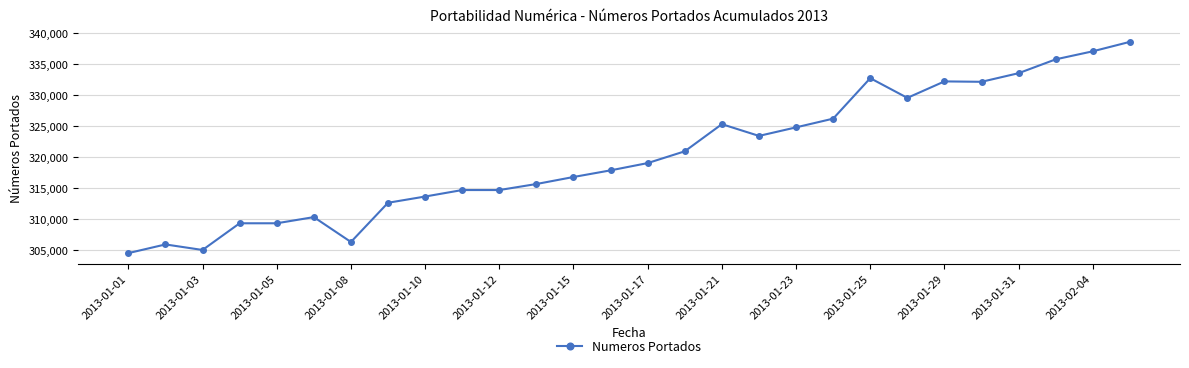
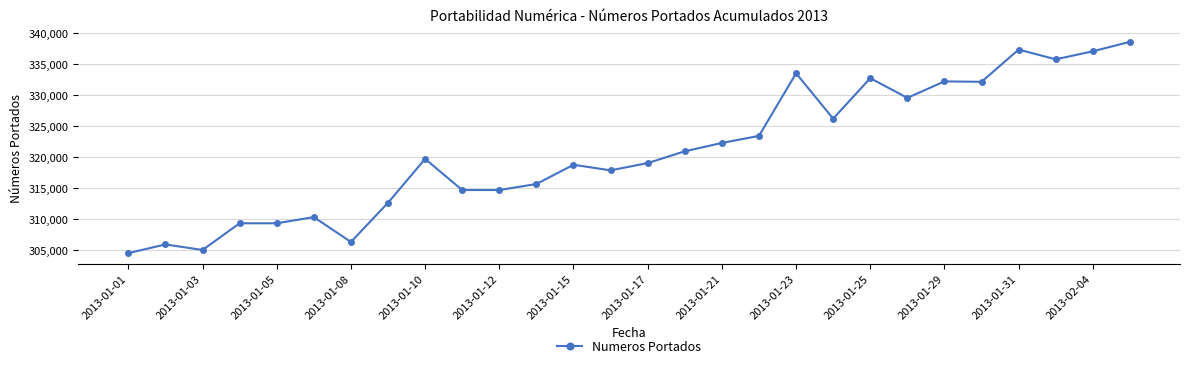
2013-01-10: 314,000 -> 320,000
2013-01-15: 317,000 -> 319,000
2013-01-21: 325,000 -> 322,000
2013-01-23: 325,000 -> 333,000
2013-01-31: 334,000 -> 337,000
